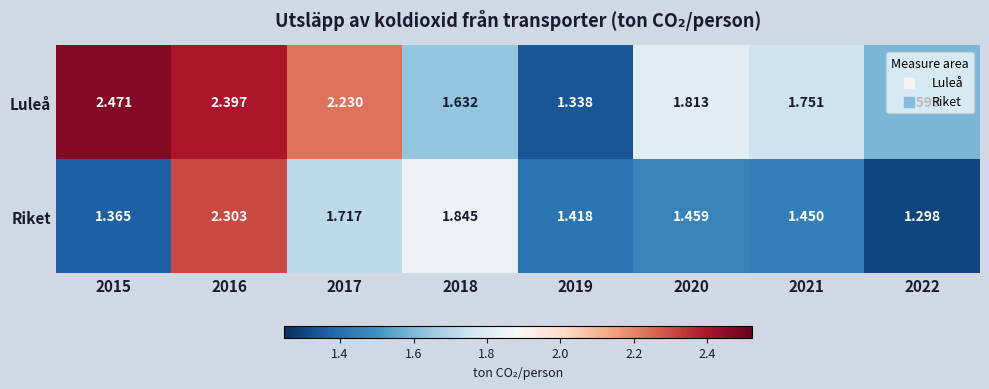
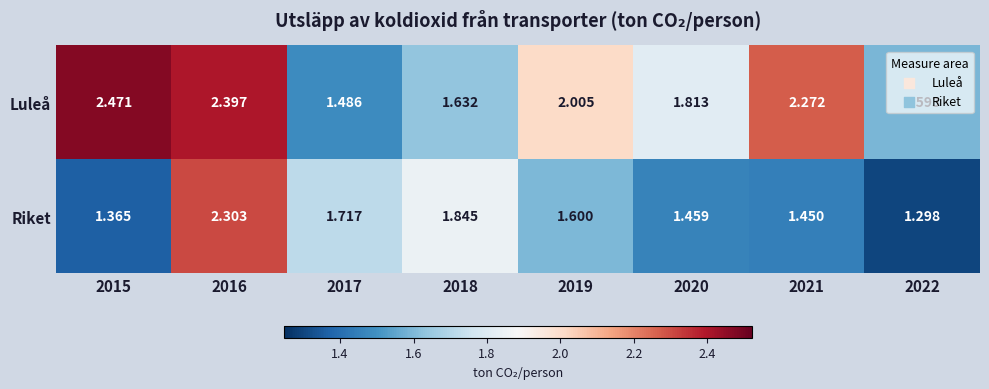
Luleå, 2017: 2.230 -> 1.486
Luleå, 2019: 1.338 -> 2.005
Luleå, 2021: 1.751 -> 2.272
Riket, 2019: 1.418 -> 1.600
